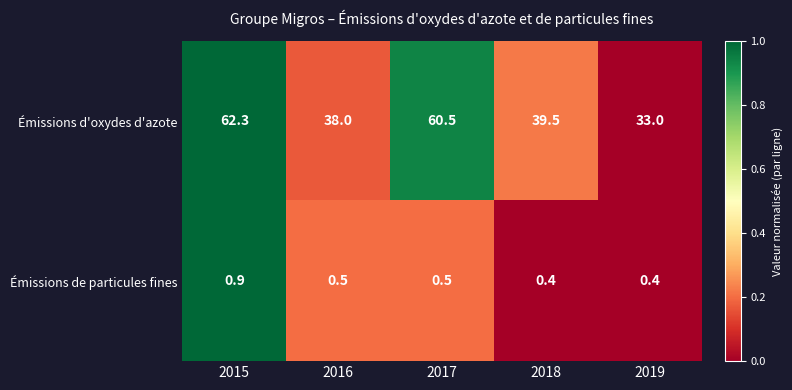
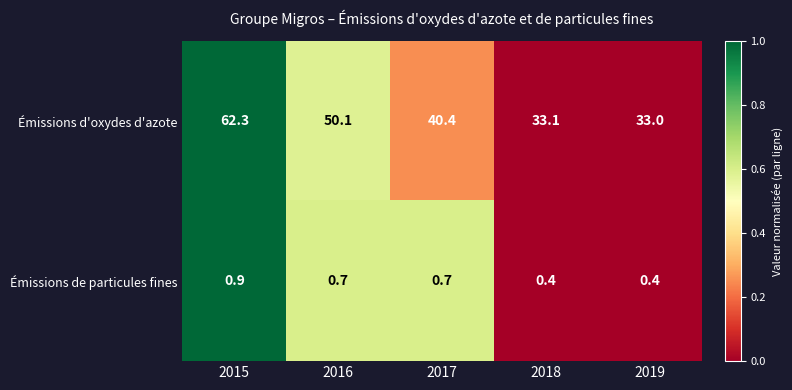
Émissions d'oxydes d'azote, 2016: 38.0 -> 50.1
Émissions d'oxydes d'azote, 2017: 60.5 -> 40.4
Émissions d'oxydes d'azote, 2018: 39.5 -> 33.1
Émissions de particules fines, 2016: 0.5 -> 0.7
Émissions de particules fines, 2017: 0.5 -> 0.7
